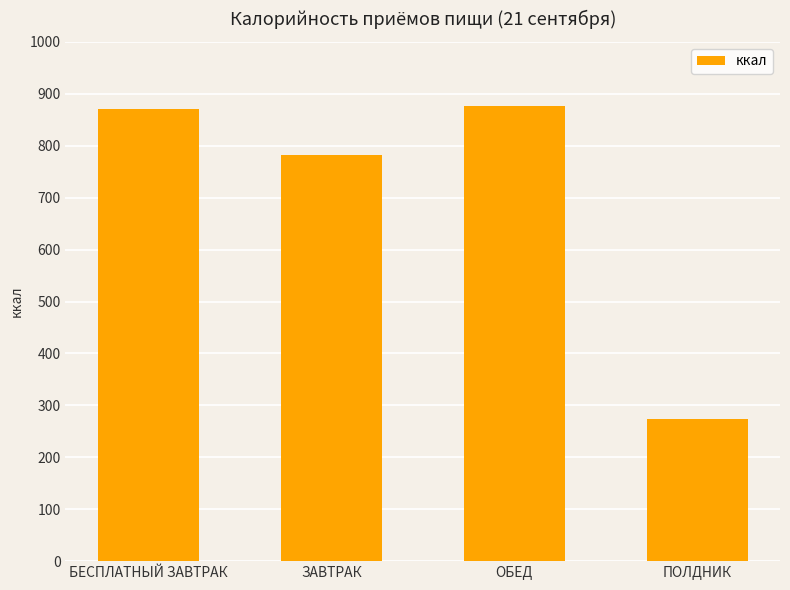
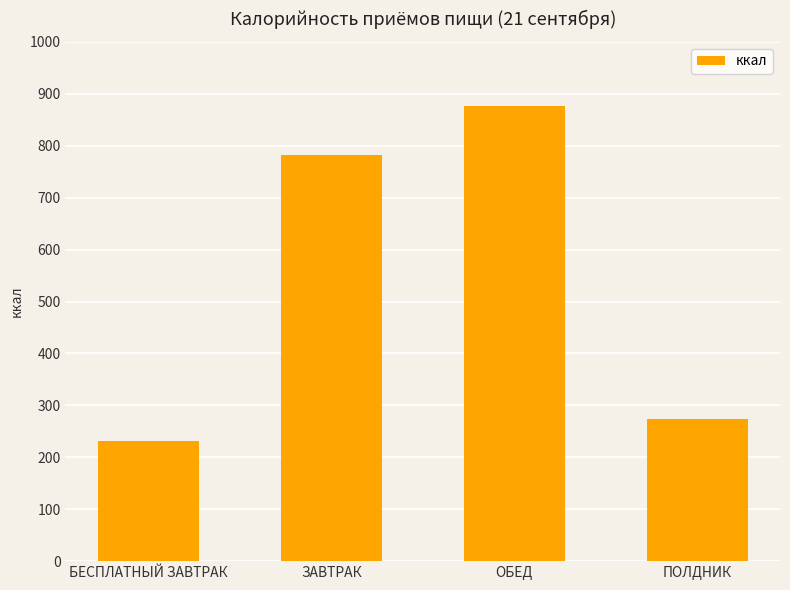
БЕСПЛАТНЫЙ ЗАВТРАК: 870 -> 230
